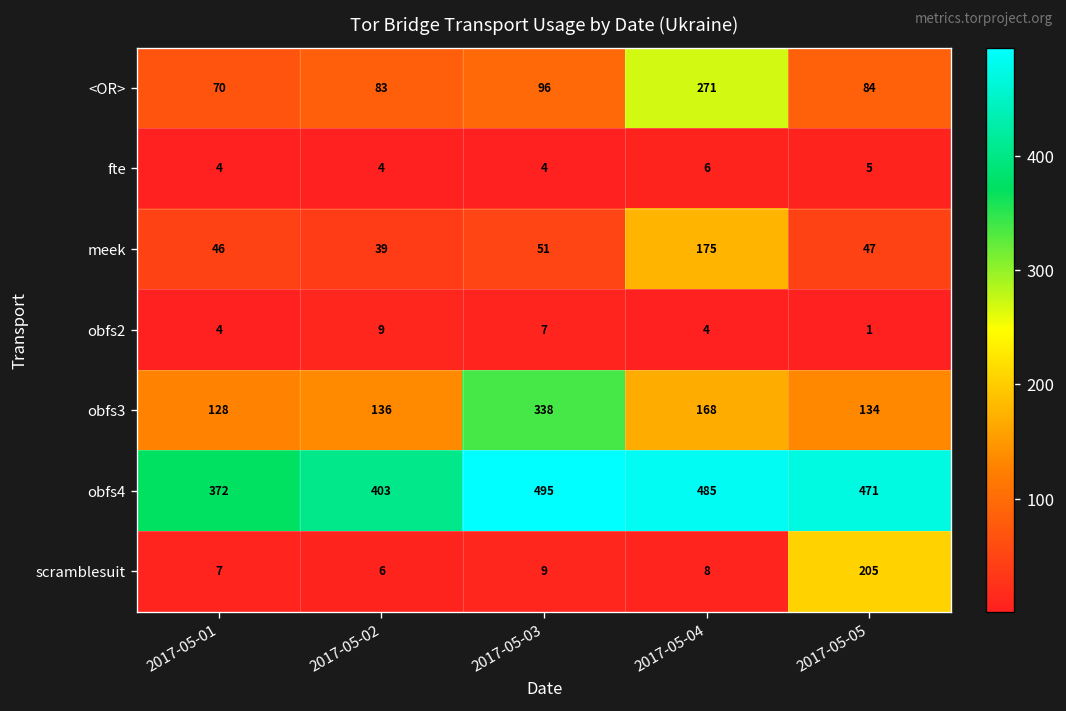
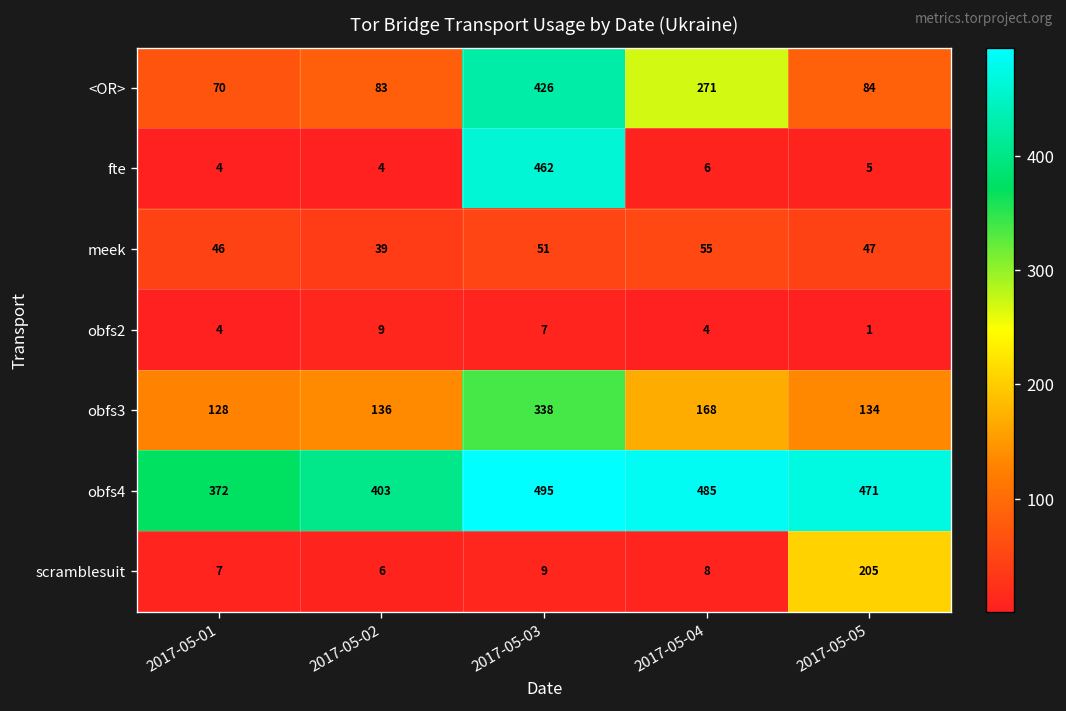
<OR>, 2017-05-03: 96 -> 426
fte, 2017-05-03: 4 -> 462
meek, 2017-05-04: 175 -> 55
